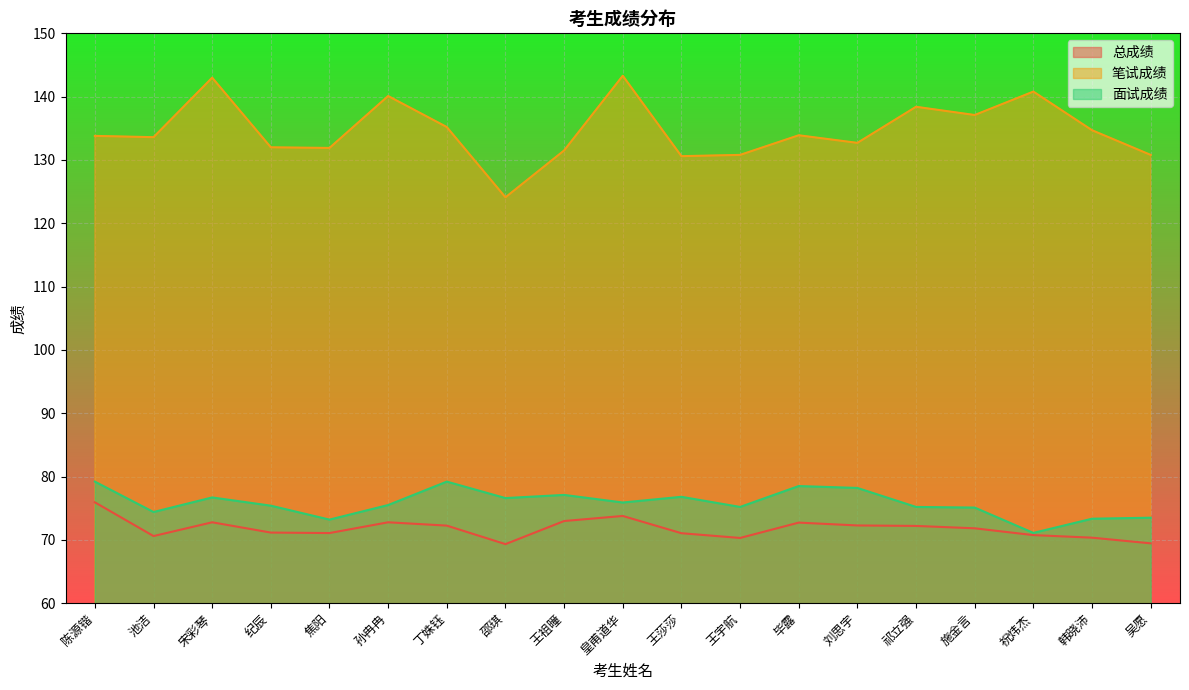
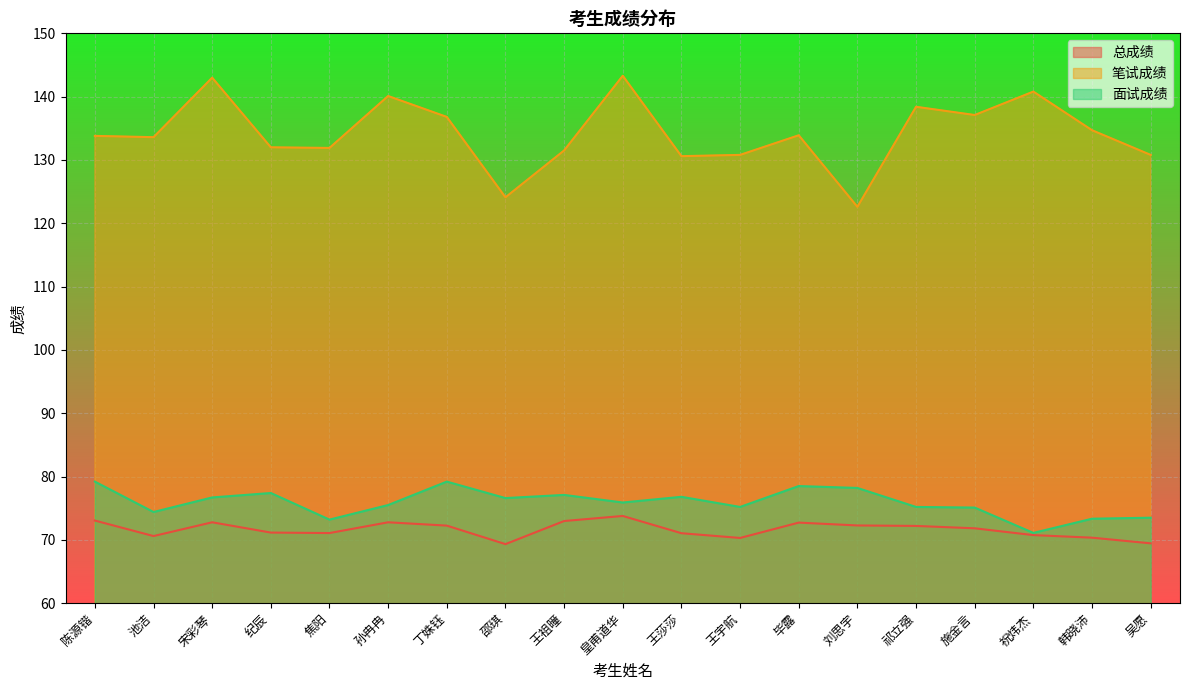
总成绩, 陈源锴: 76 -> 73
面试成绩, 纪辰: 75 -> 77
笔试成绩, 丁姝钰: 135 -> 137
笔试成绩, 刘思宇: 133 -> 123
